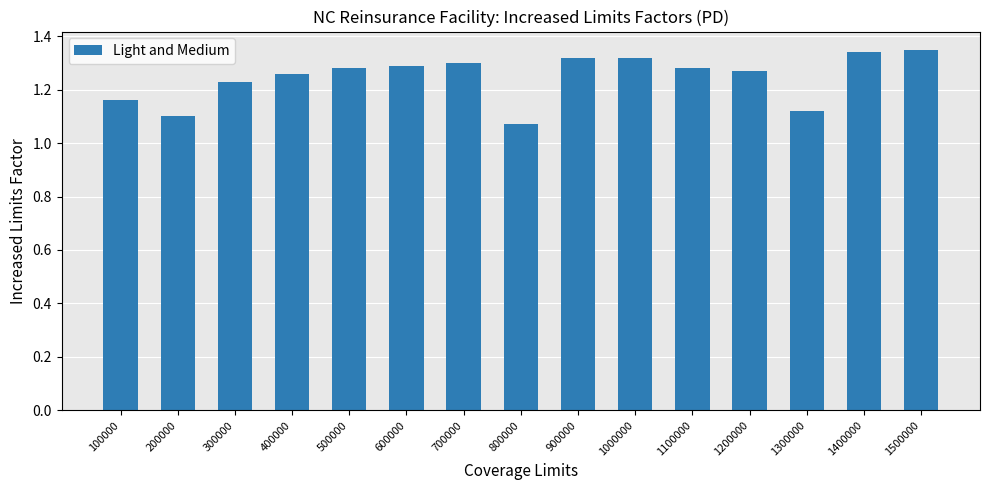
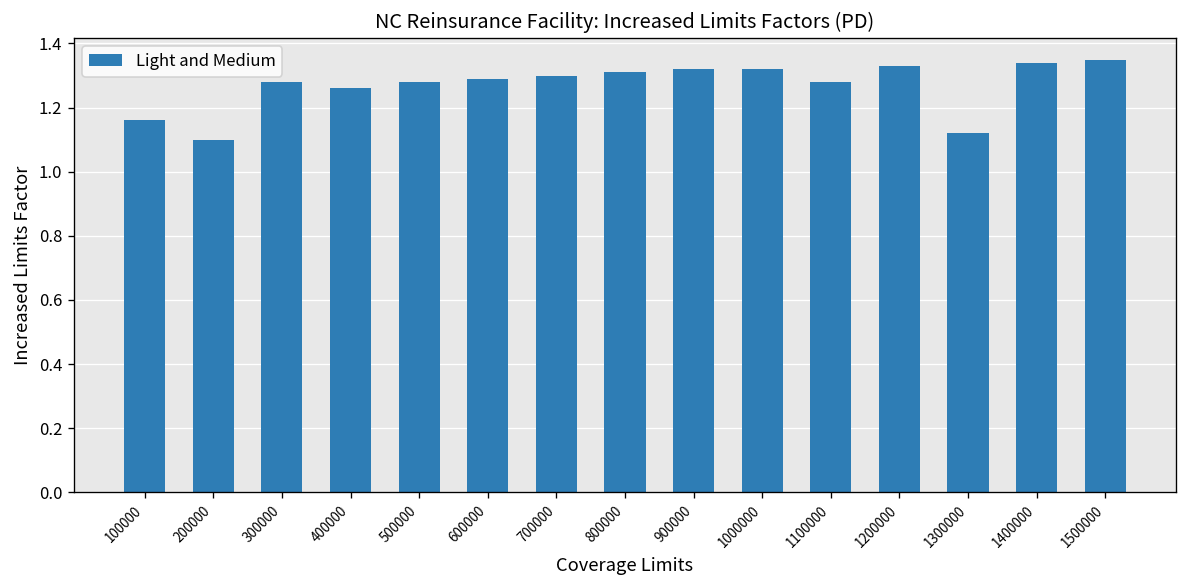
300000: 1.23 -> 1.28
800000: 1.07 -> 1.31
1200000: 1.27 -> 1.33
